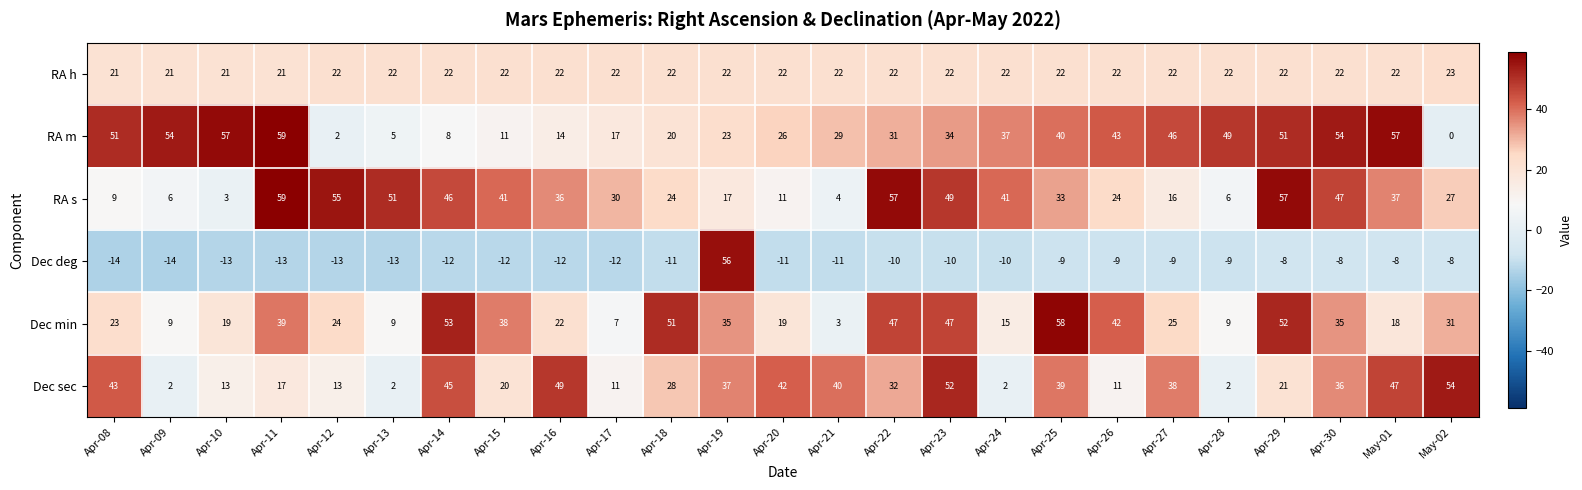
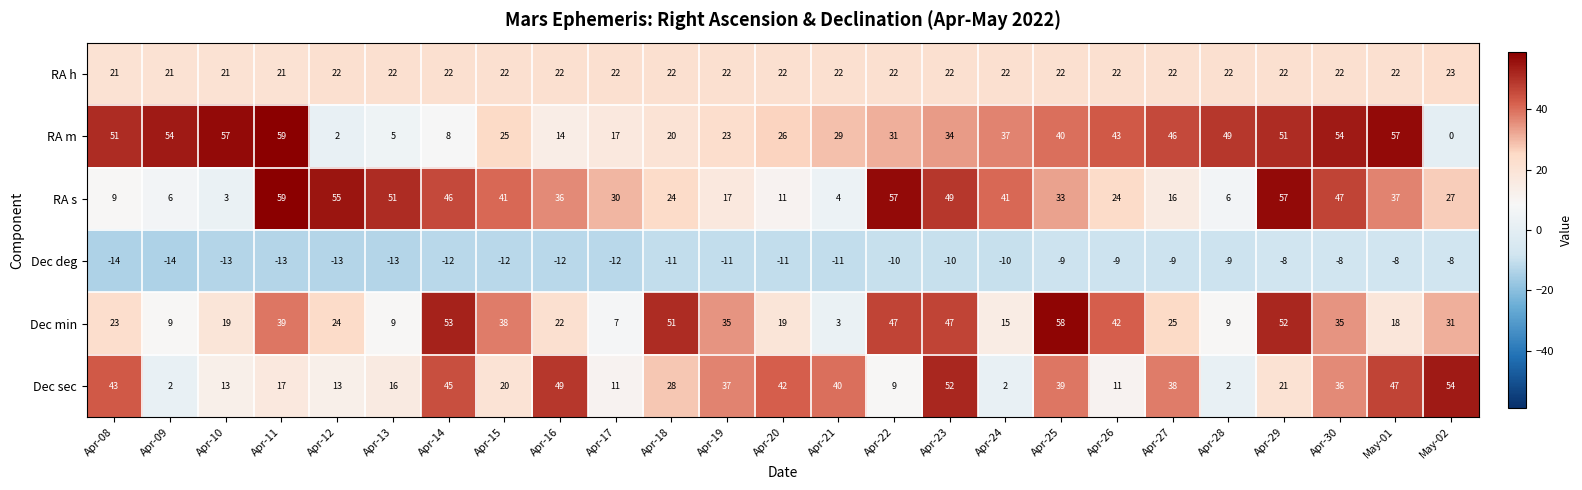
RA m, Apr-15: 11 -> 25
Dec deg, Apr-19: 56 -> -11
Dec sec, Apr-13: 2 -> 16
Dec sec, Apr-22: 32 -> 9
